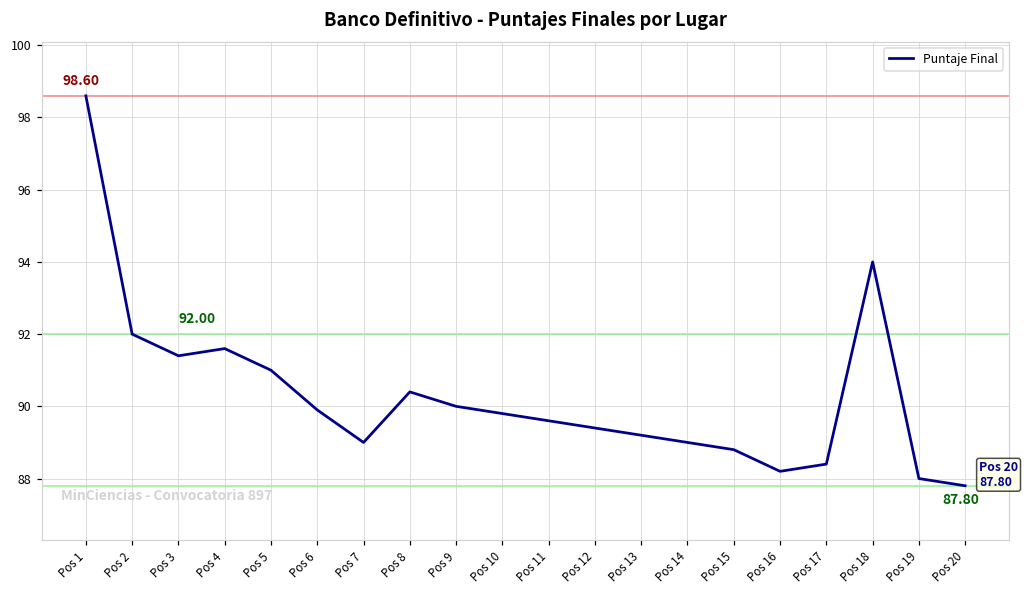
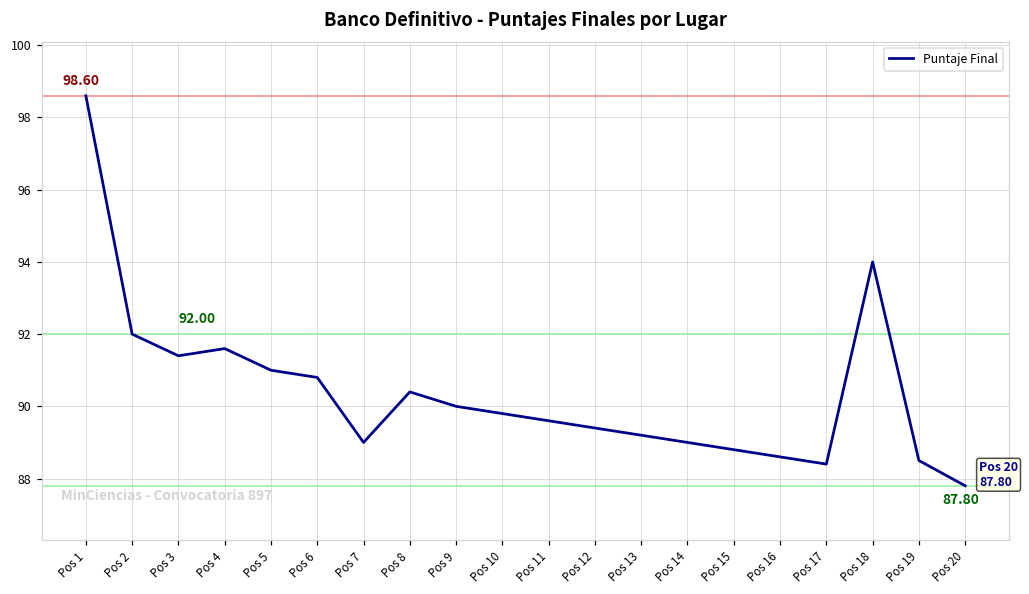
Pos 6: 89.9 -> 90.8
Pos 16: 88.2 -> 88.6
Pos 19: 88.0 -> 88.5
